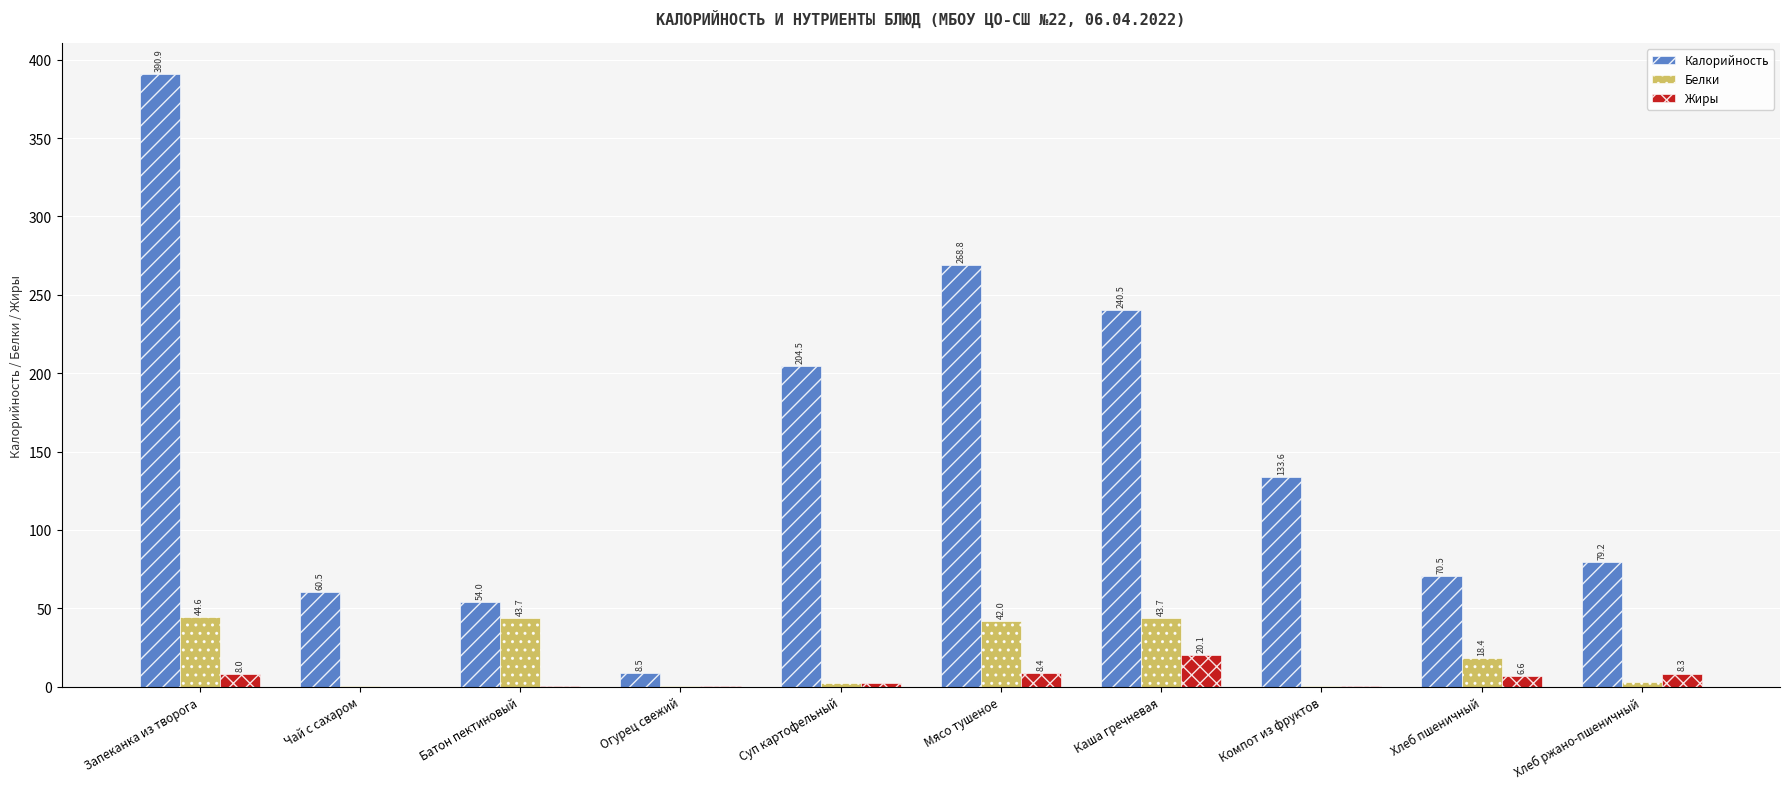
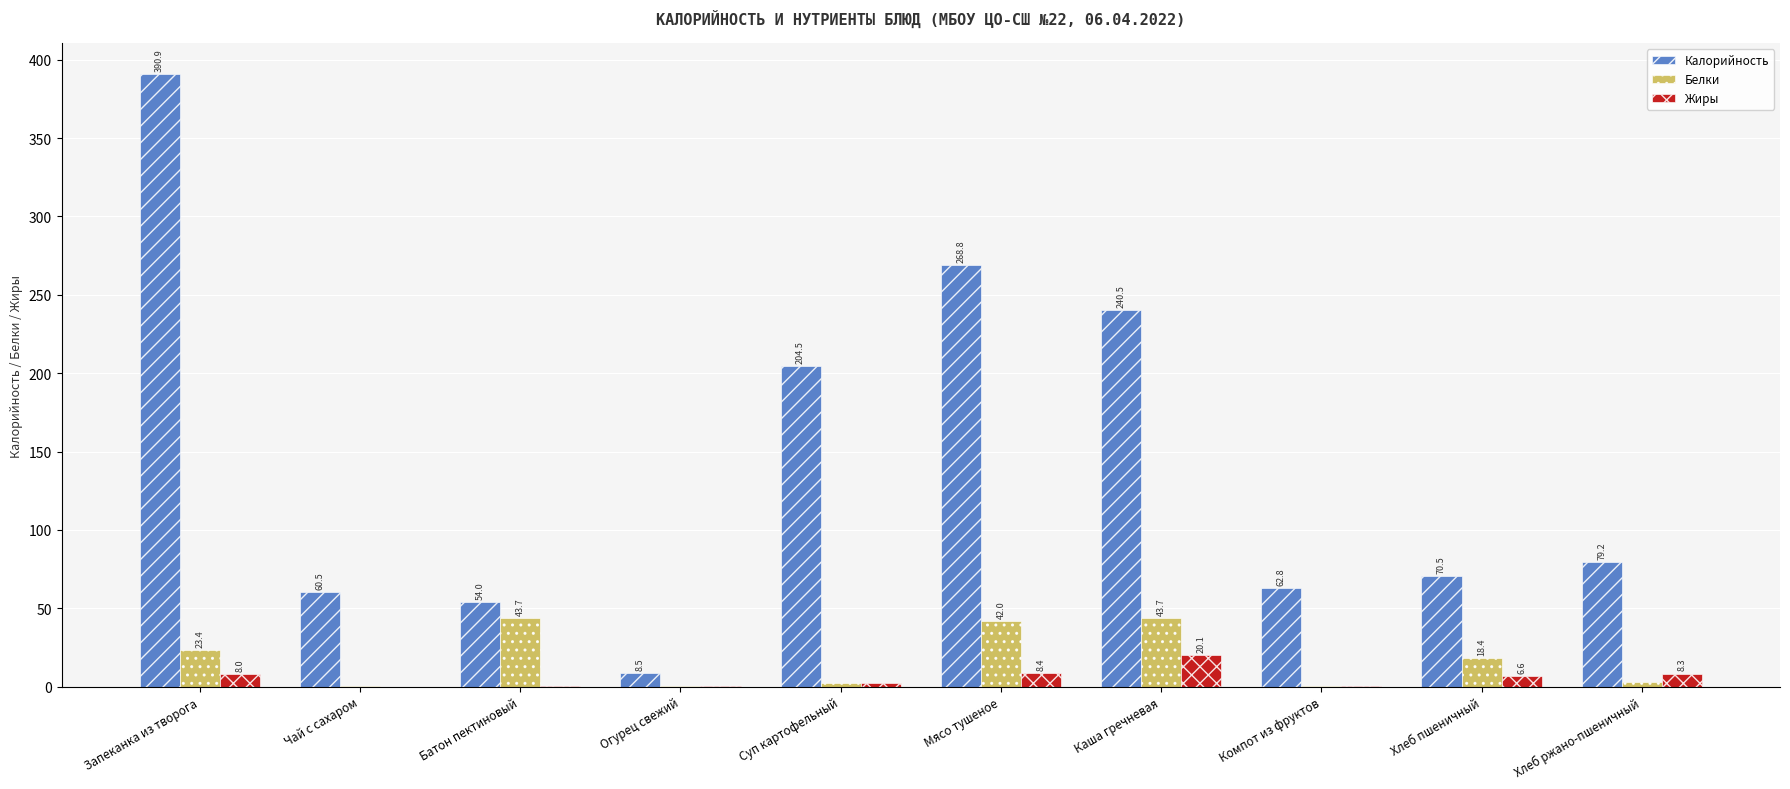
Белки, Запеканка из творога: 44.6 -> 23.4
Калорийность, Компот из фруктов: 133.6 -> 62.8
